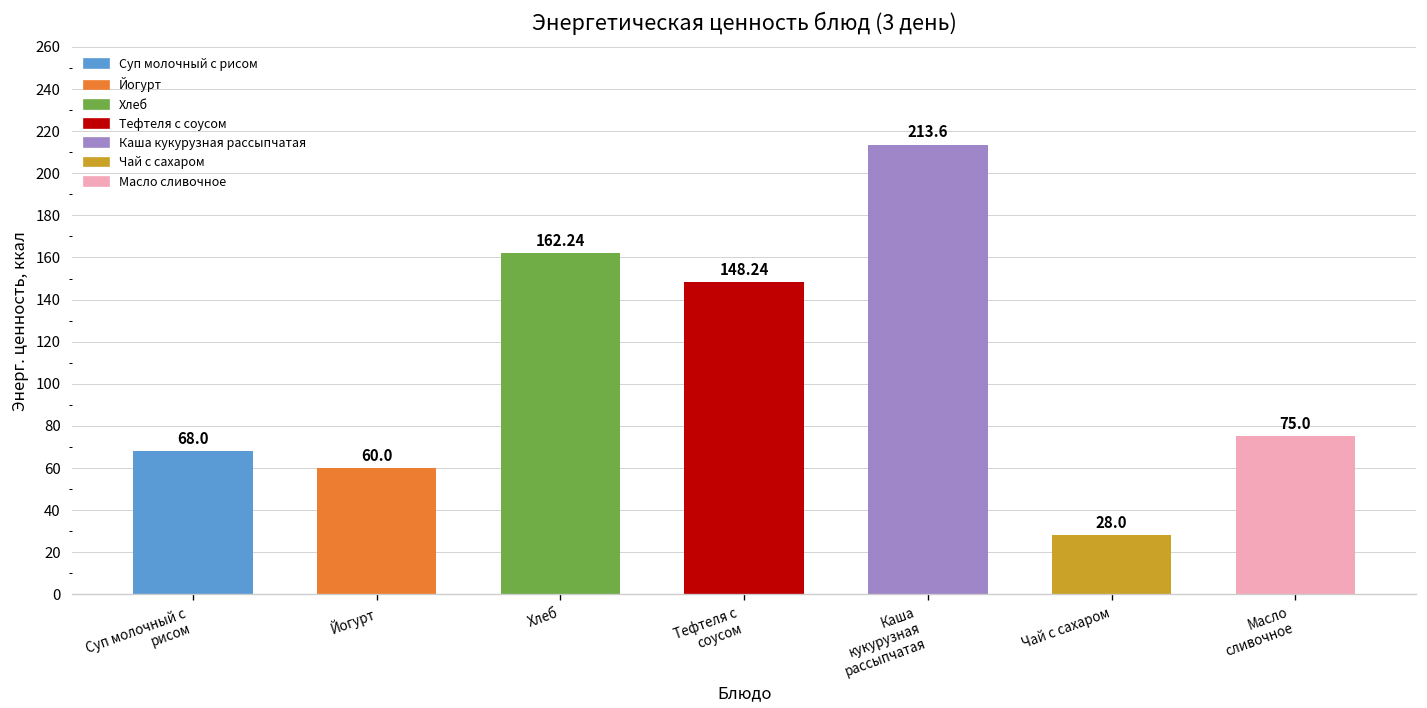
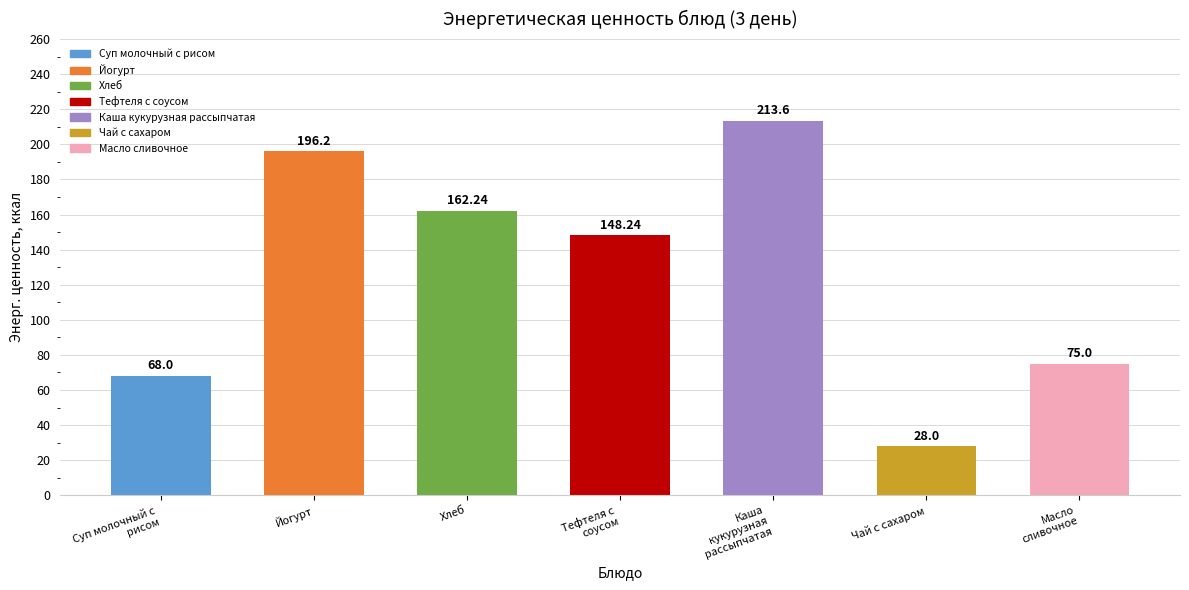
Йогурт: 60.0 -> 196.2
